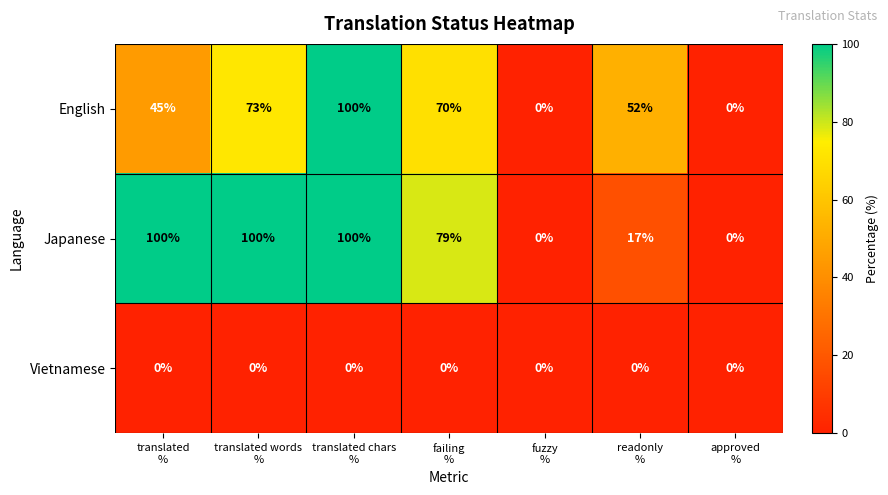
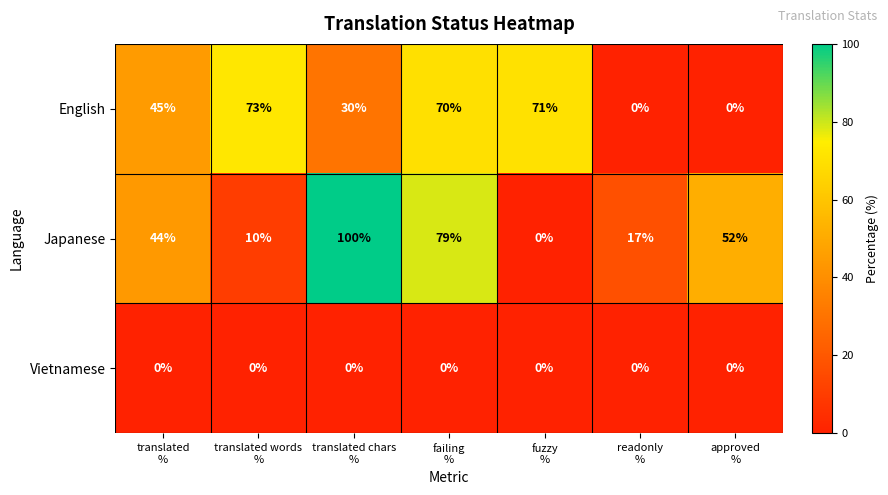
English, translated chars %: 100% -> 30%
English, fuzzy %: 0% -> 71%
English, readonly %: 52% -> 0%
Japanese, translated %: 100% -> 44%
Japanese, translated words %: 100% -> 10%
Japanese, approved %: 0% -> 52%
